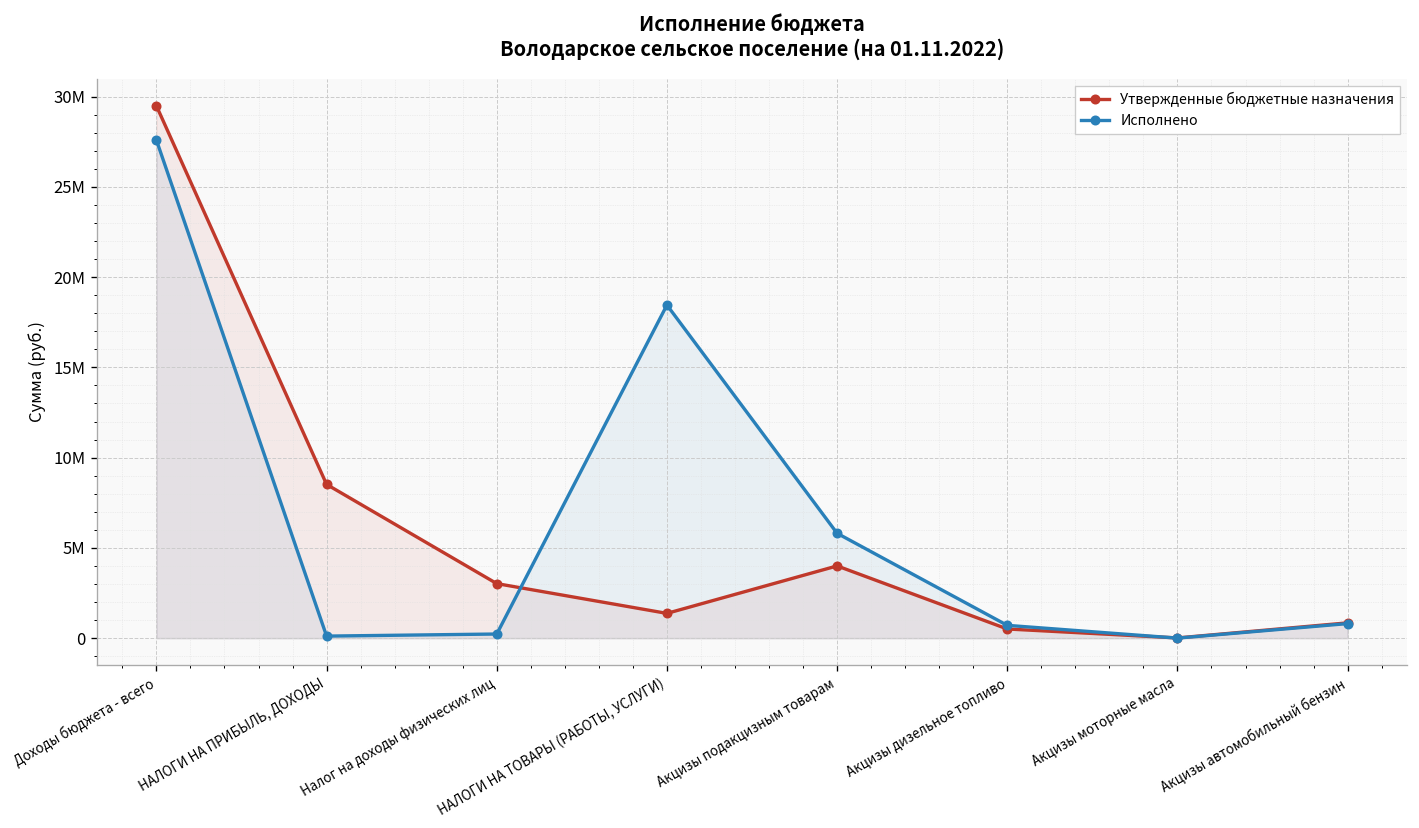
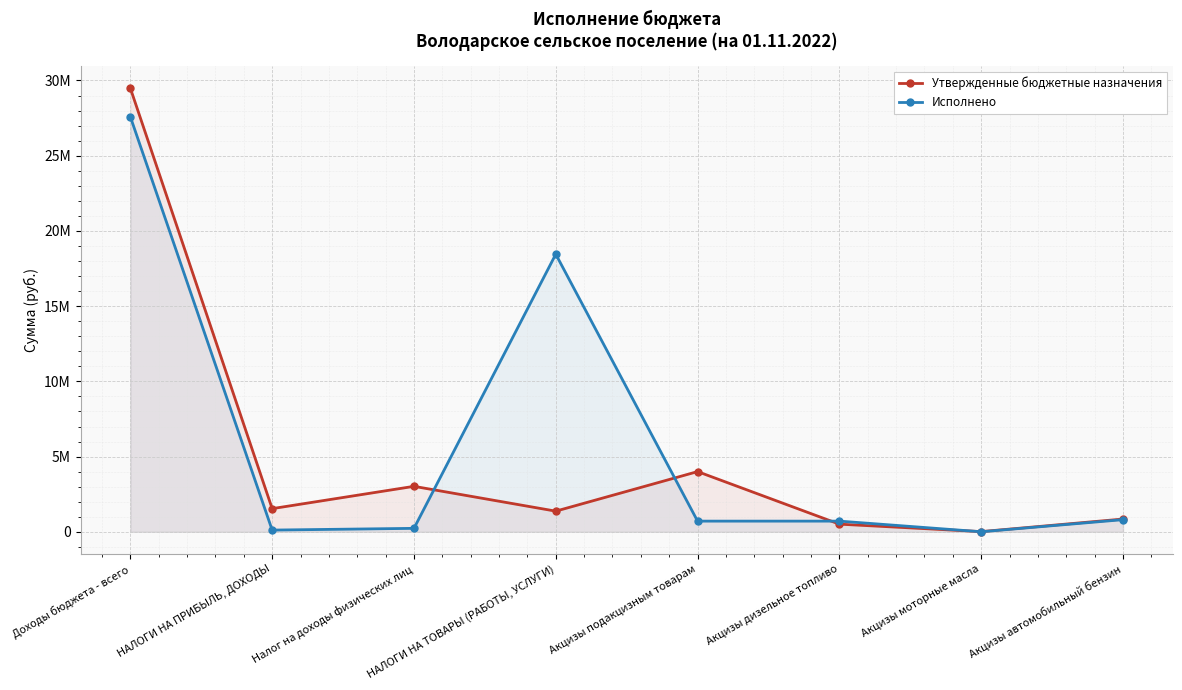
Утвержденные бюджетные назначения, НАЛОГИ НА ПРИБЫЛЬ, ДОХОДЫ: 8500000 -> 1500000
Исполнено, Акцизы подакцизным товарам: 5800000 -> 700000
